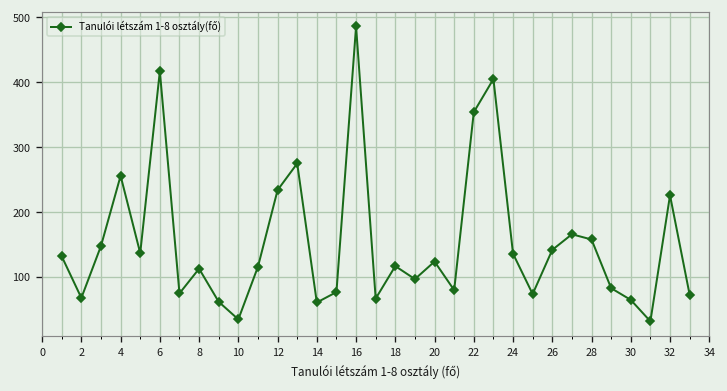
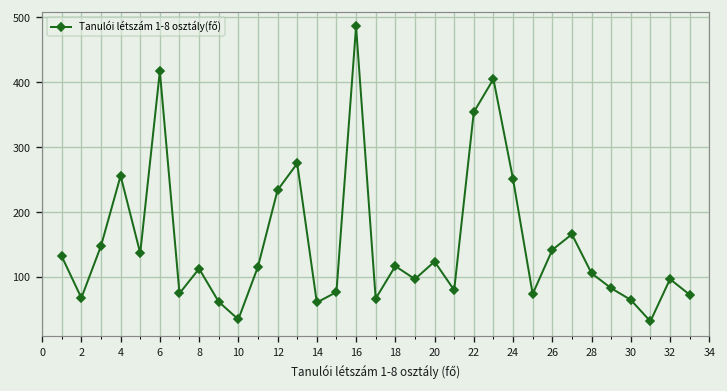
24: 140 -> 250
28: 160 -> 110
32: 230 -> 100
